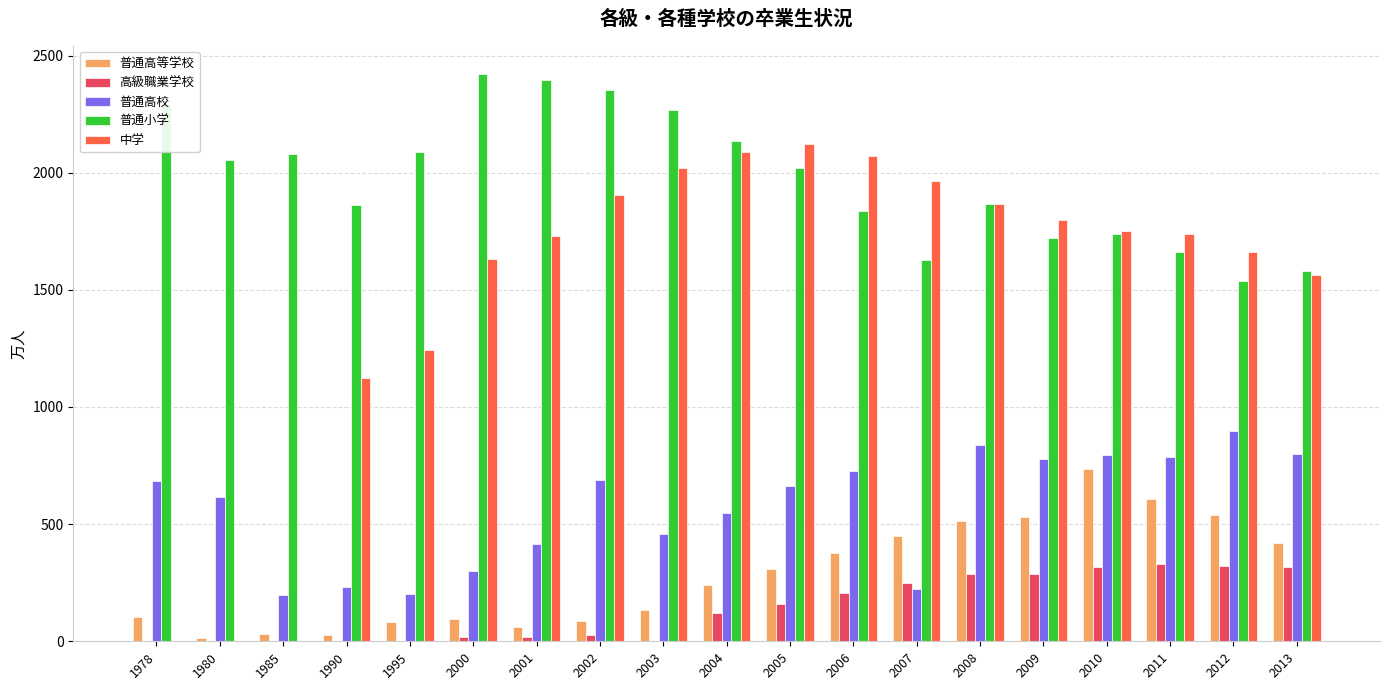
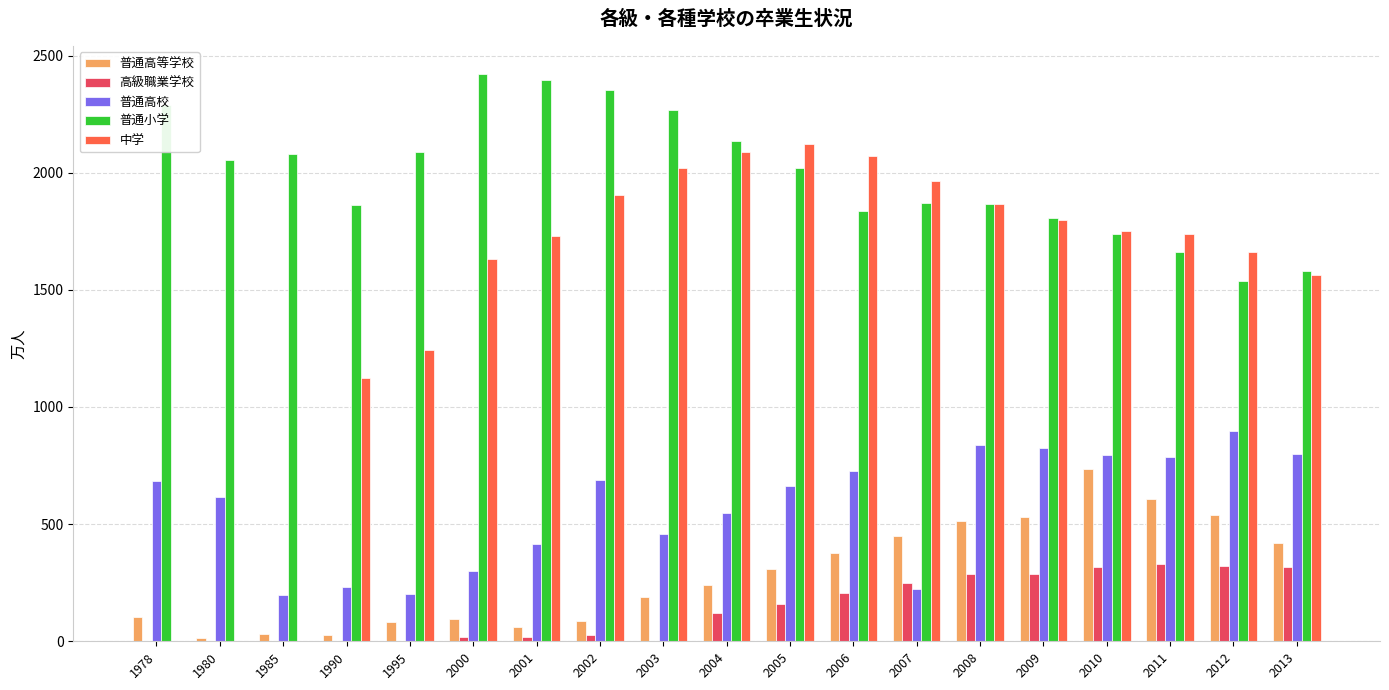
普通高等学校, 2003: 130 -> 190
普通小学, 2007: 1630 -> 1870
普通高校, 2009: 780 -> 820
普通小学, 2009: 1720 -> 1810
